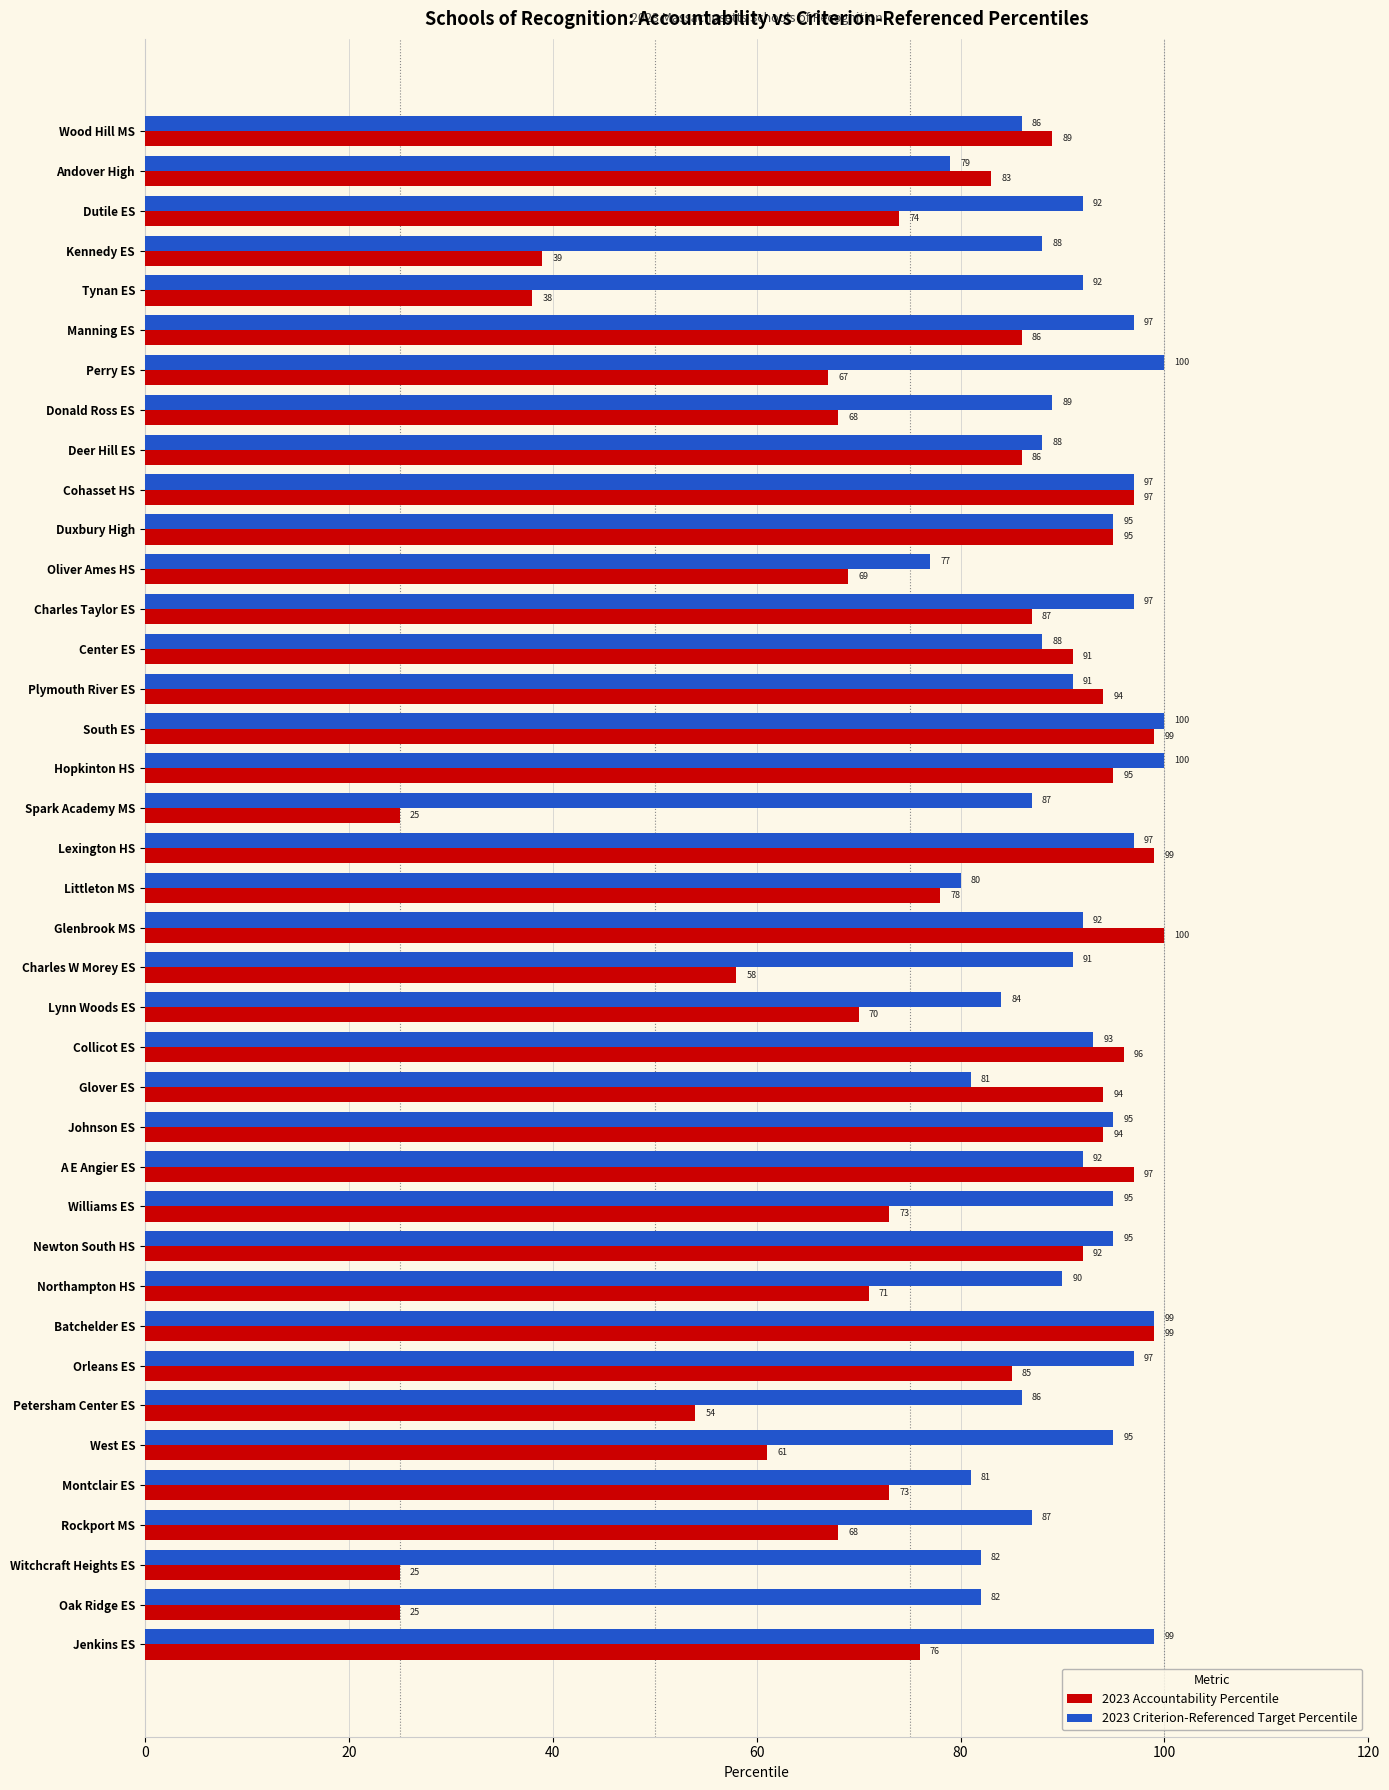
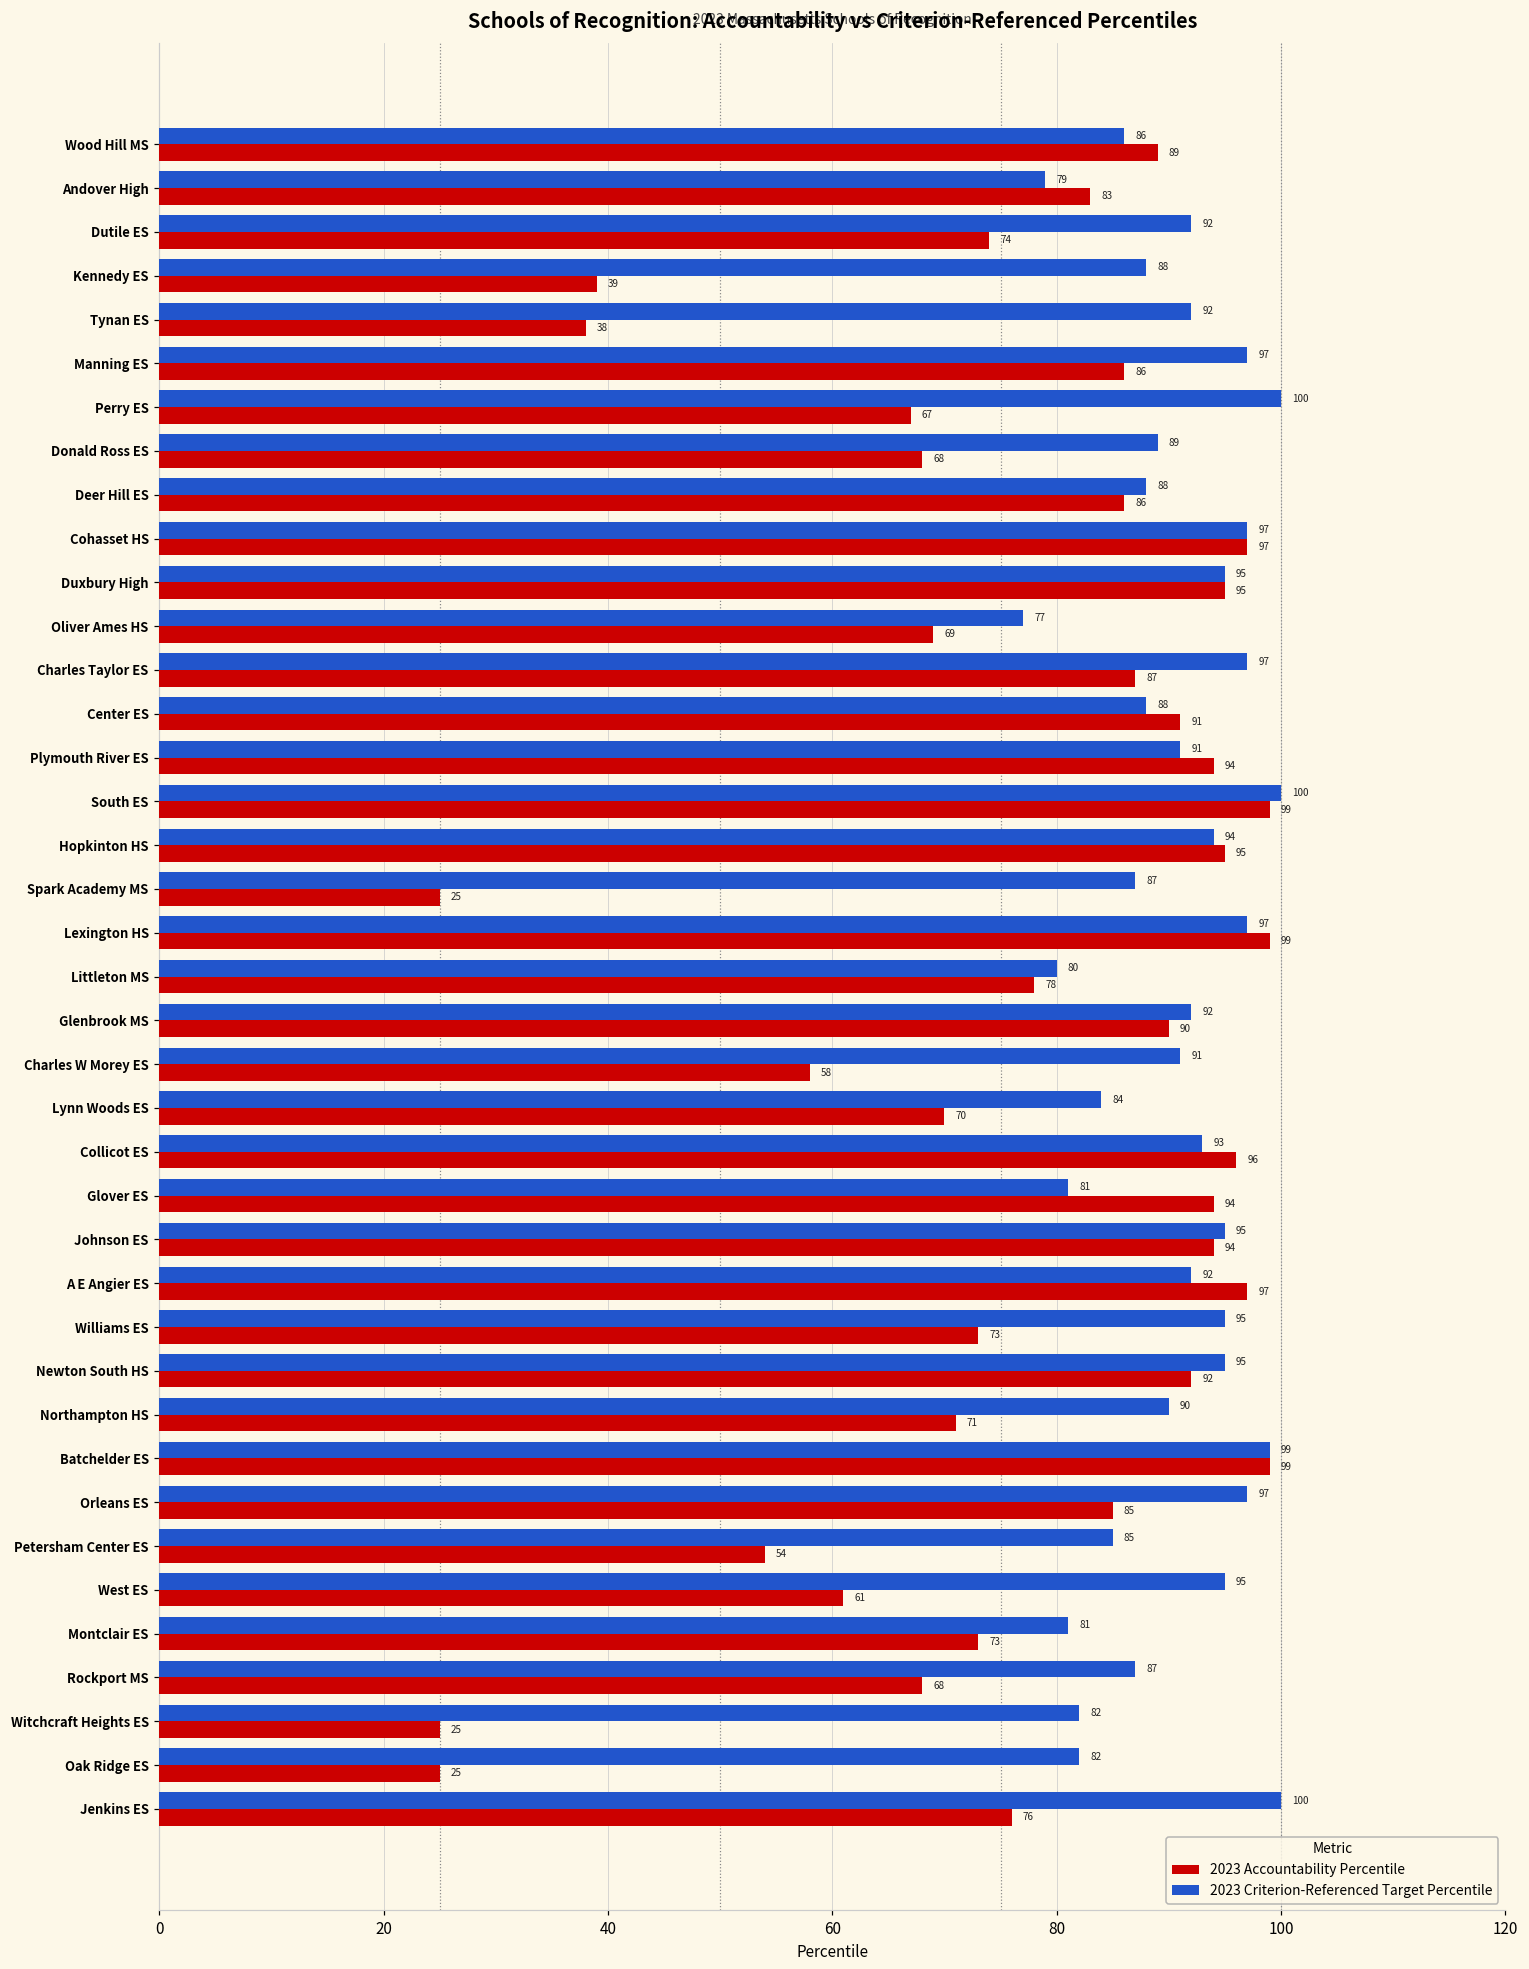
2023 Criterion-Referenced Target Percentile, Hopkinton HS: 100 -> 94
2023 Accountability Percentile, Glenbrook MS: 100 -> 90
2023 Criterion-Referenced Target Percentile, Petersham Center ES: 86 -> 85
2023 Criterion-Referenced Target Percentile, Jenkins ES: 99 -> 100
